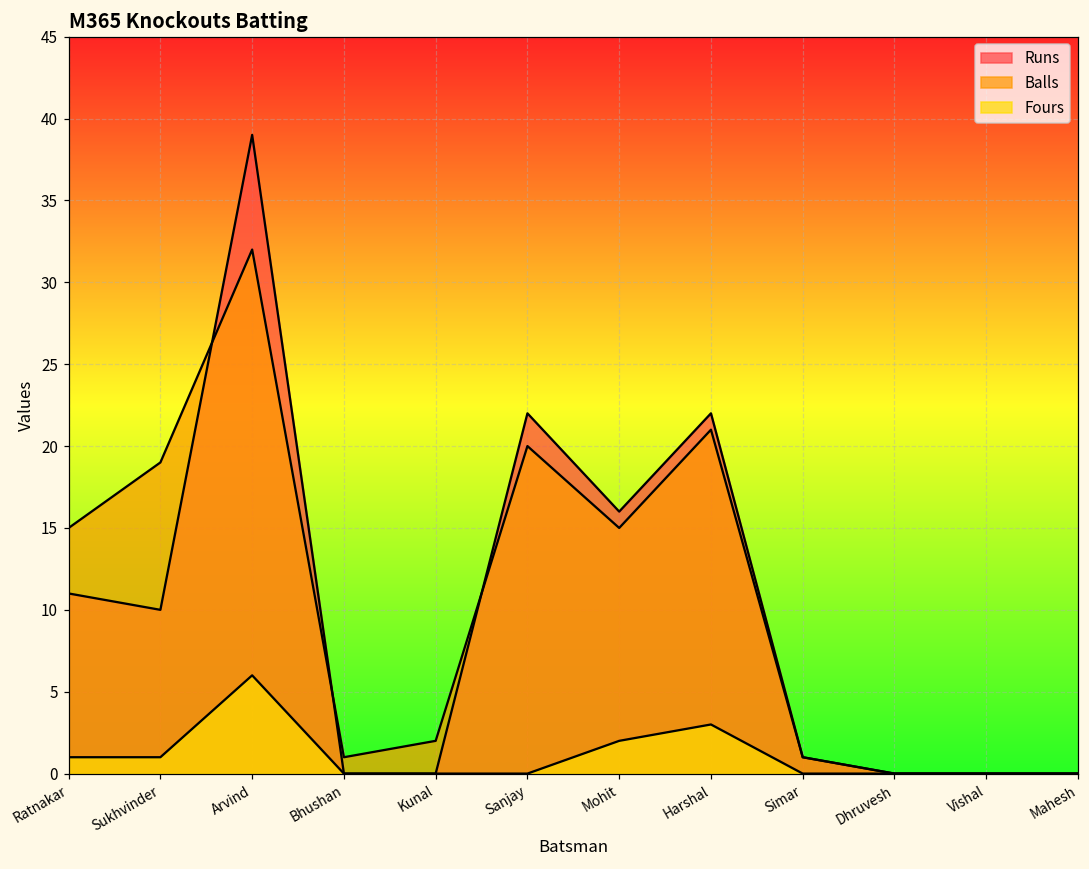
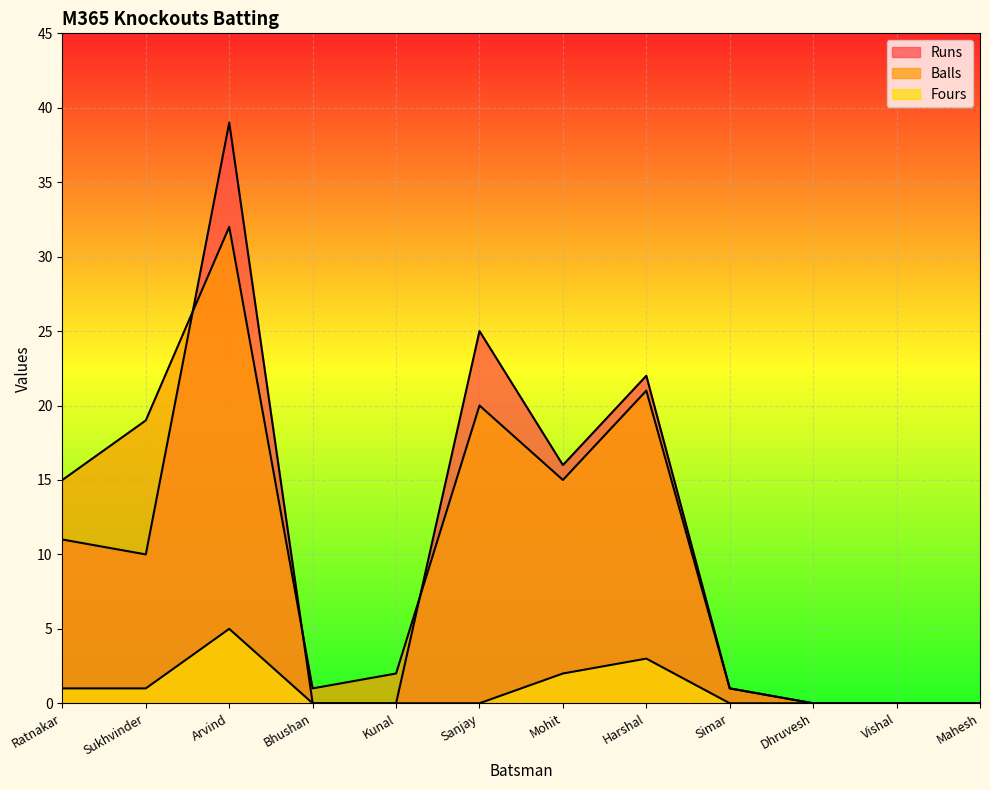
Fours, Arvind: 6 -> 5
Runs, Sanjay: 22 -> 25
